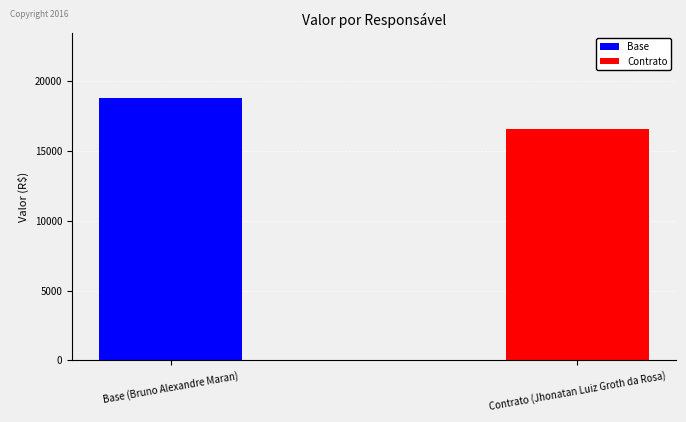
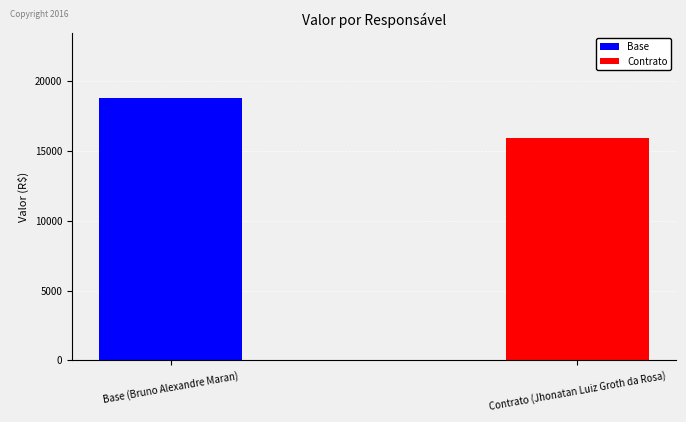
Contrato (Jhonatan Luiz Groth da Rosa): 16600 -> 15900
